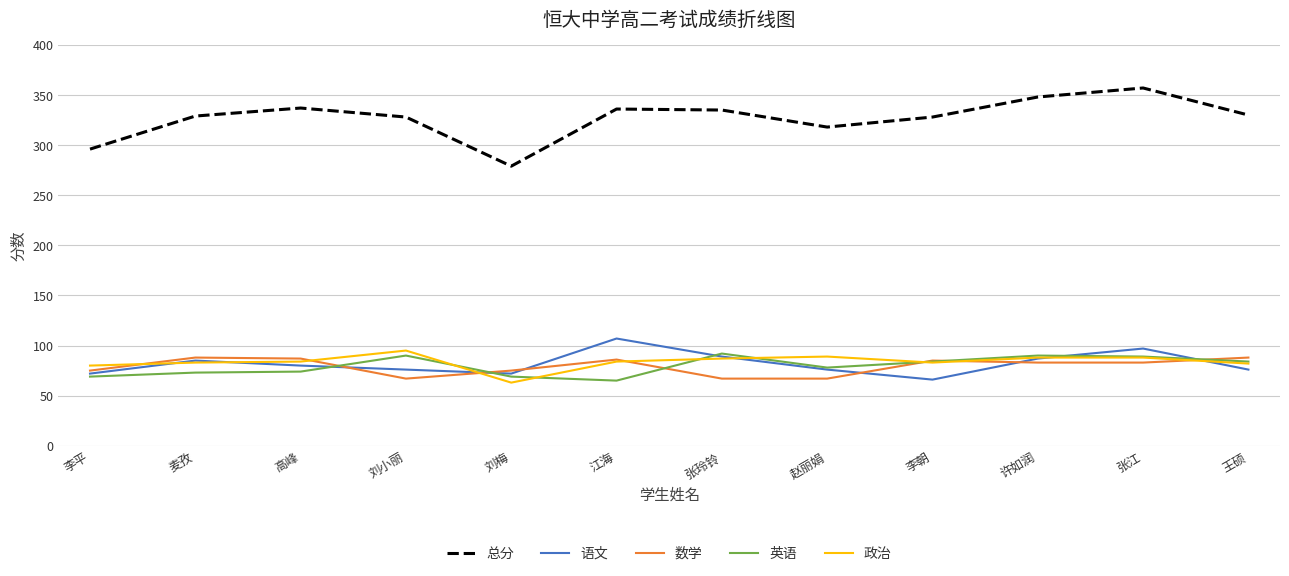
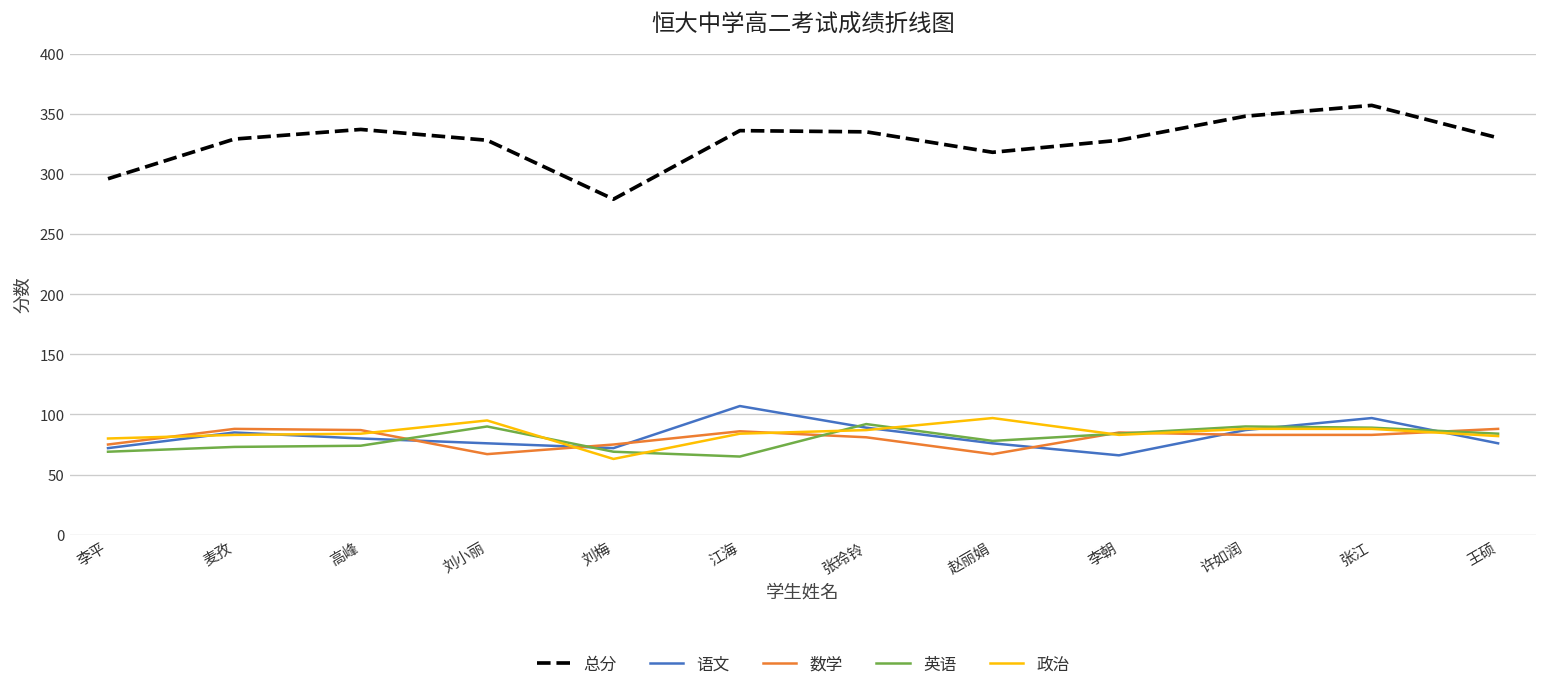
数学, 张玲铃: 67 -> 81
政治, 赵丽娟: 89 -> 97
